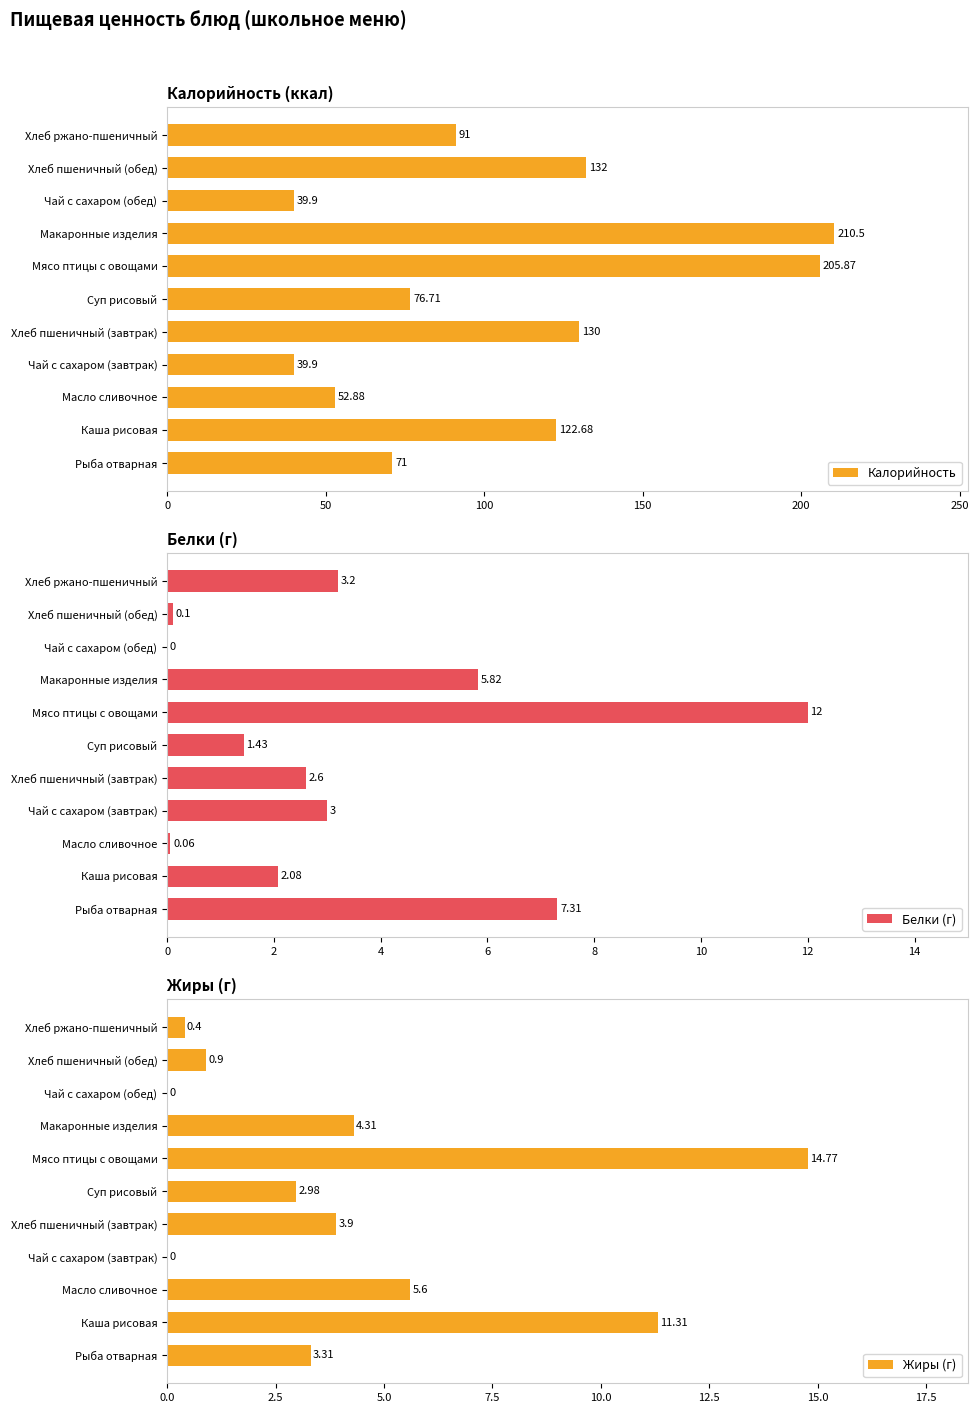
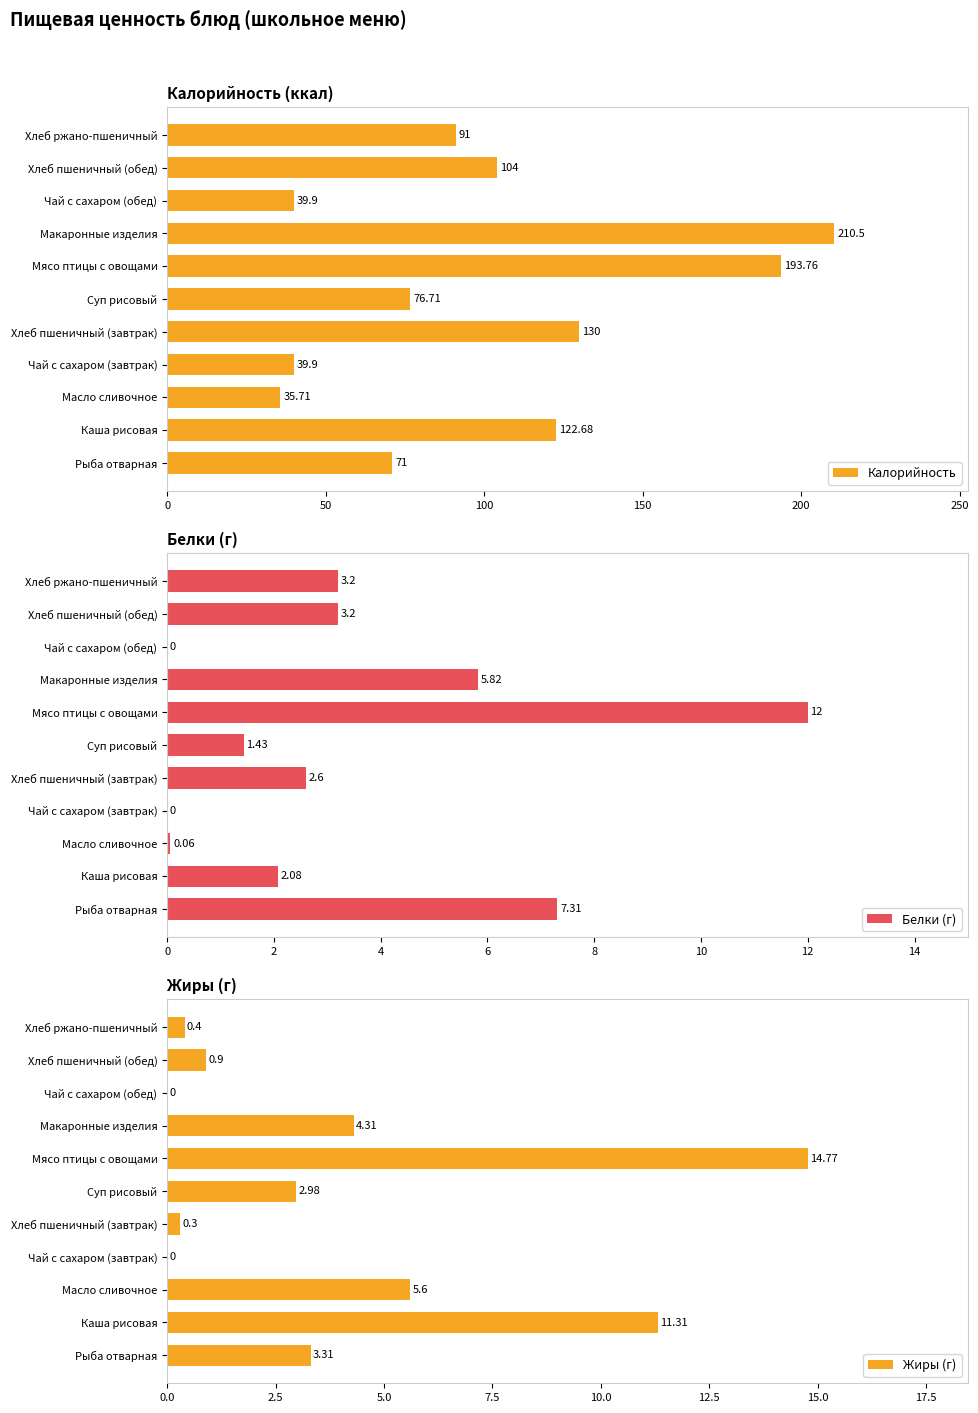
Калорийность (ккал), Хлеб пшеничный (обед): 132 -> 104
Калорийность (ккал), Мясо птицы с овощами: 205.87 -> 193.76
Калорийность (ккал), Масло сливочное: 52.88 -> 35.71
Белки (г), Хлеб пшеничный (обед): 0.1 -> 3.2
Белки (г), Чай с сахаром (завтрак): 3 -> 0
Жиры (г), Хлеб пшеничный (завтрак): 3.9 -> 0.3
